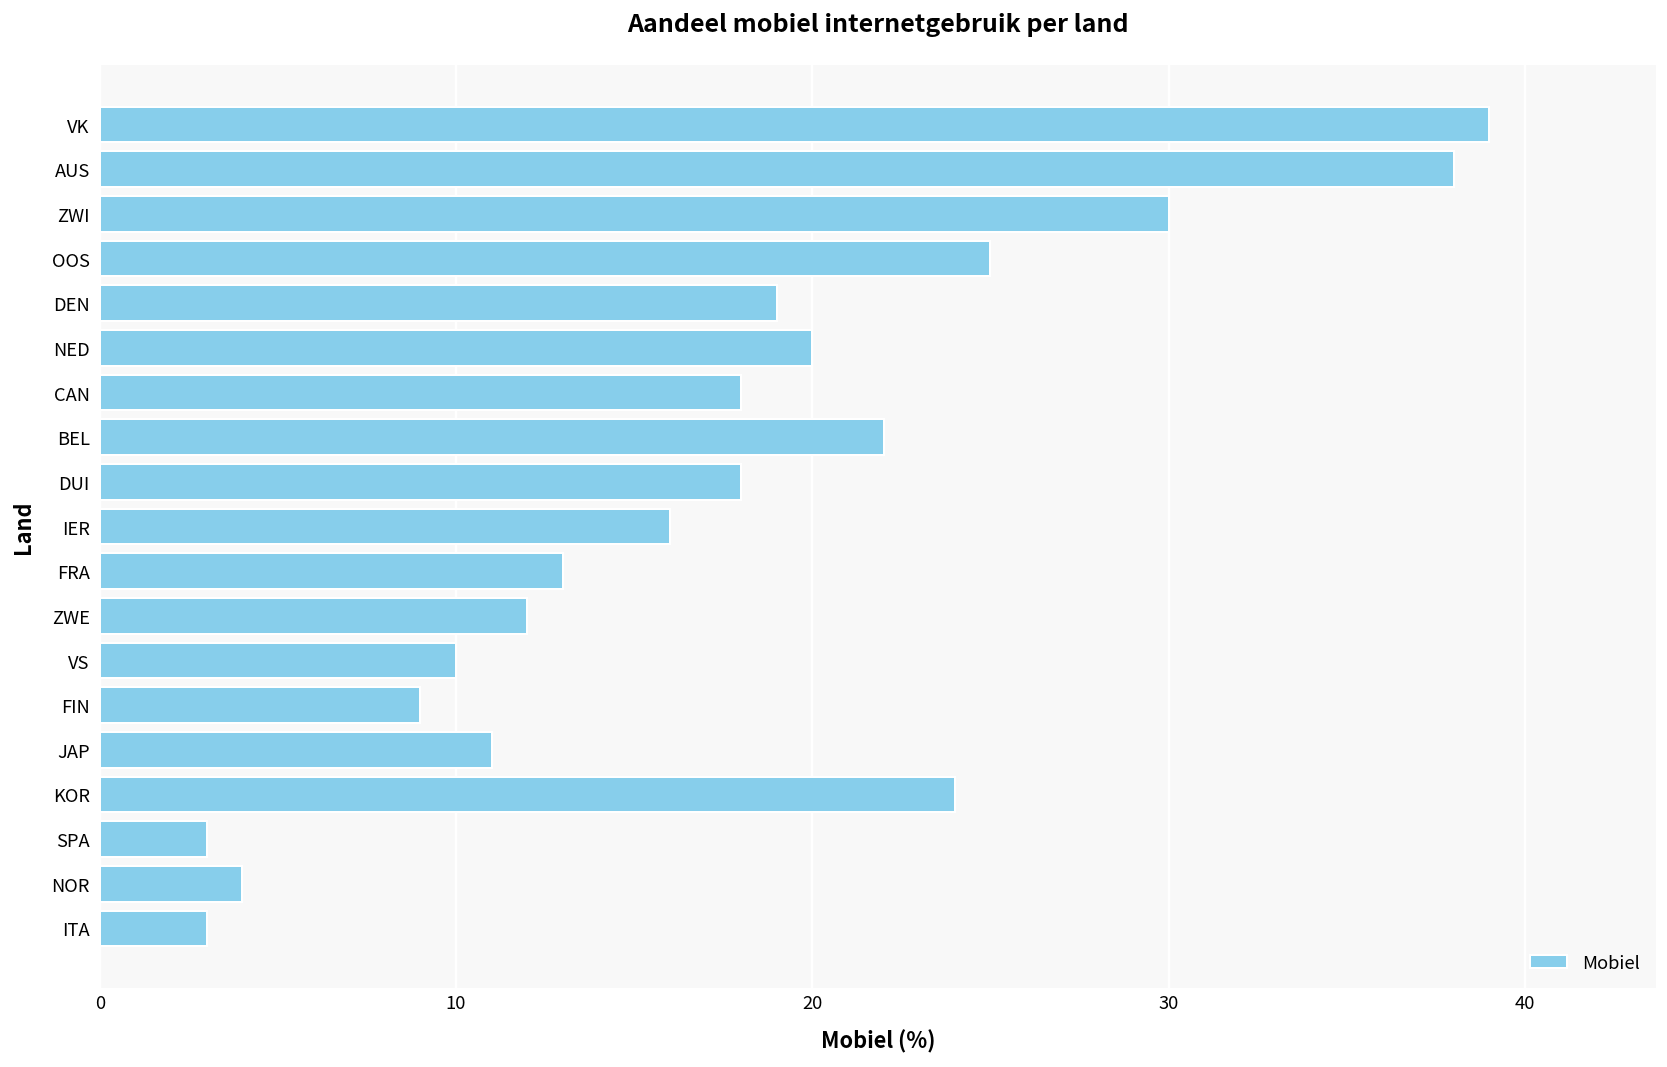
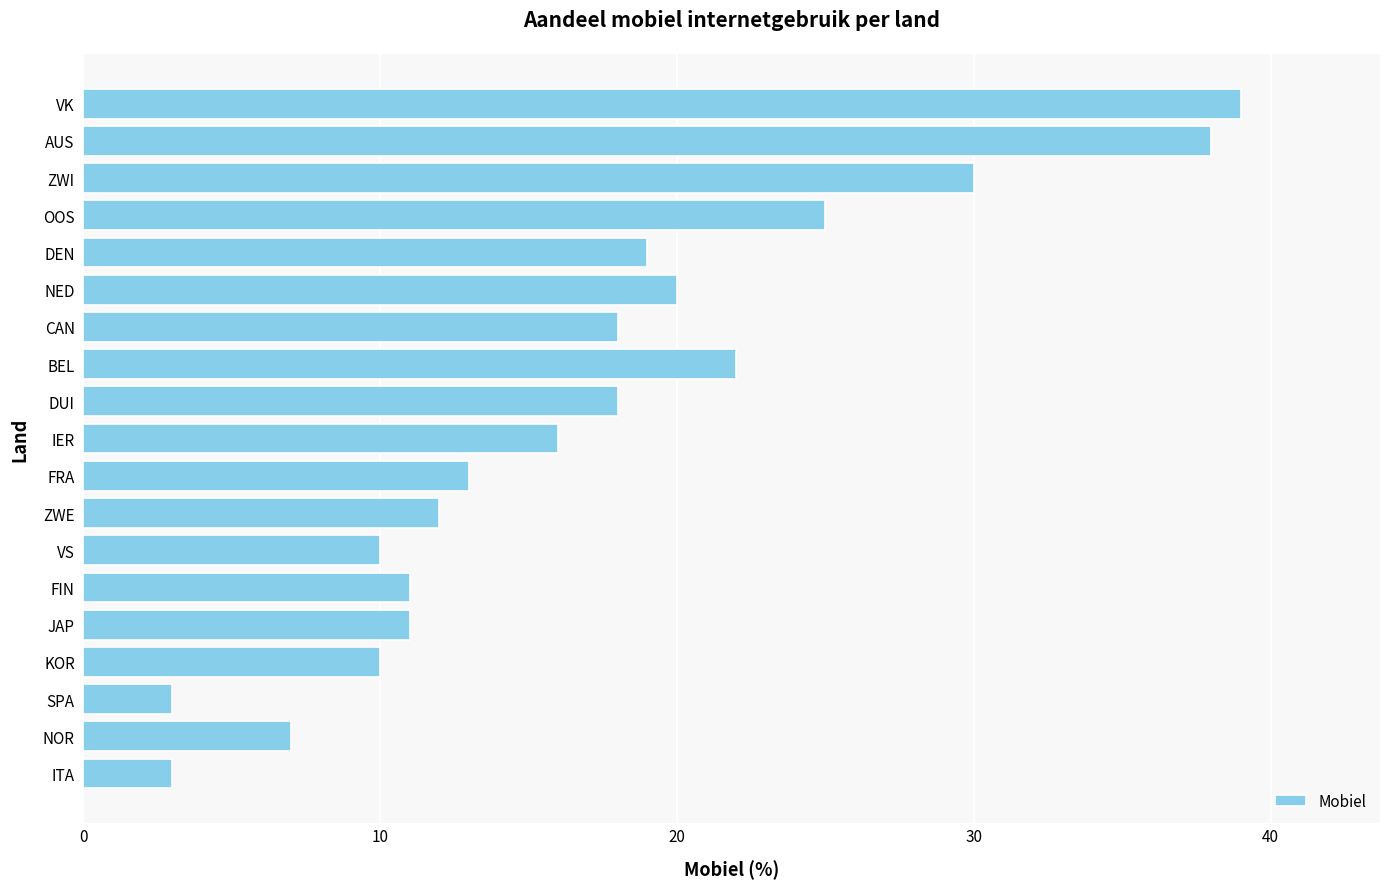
FIN: 9 -> 11
KOR: 24 -> 10
NOR: 4 -> 7
